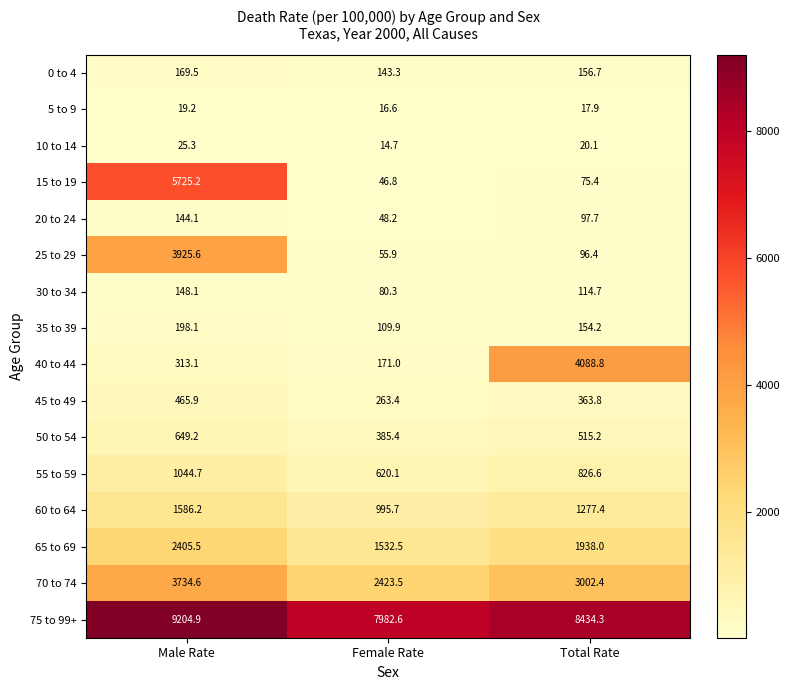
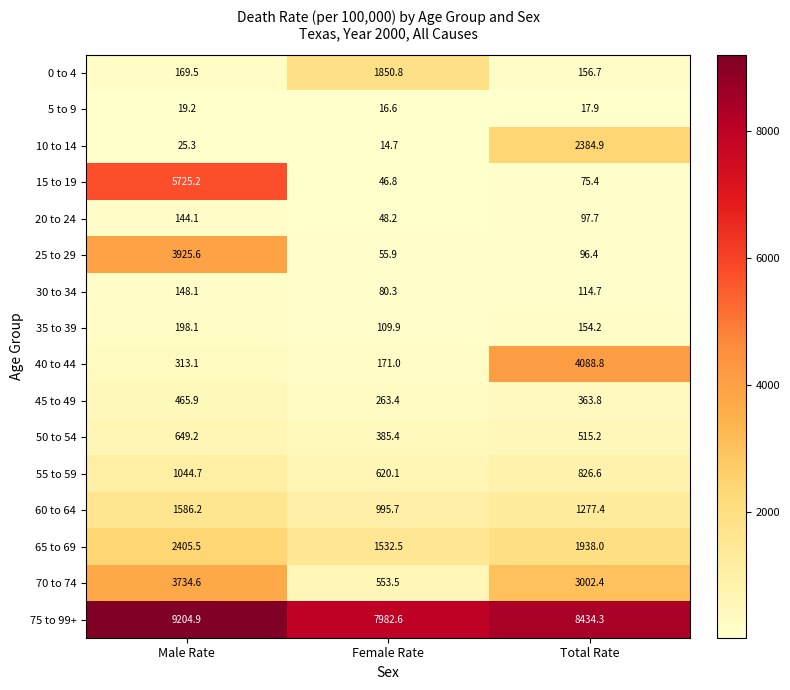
0 to 4, Female Rate: 143.3 -> 1850.8
10 to 14, Total Rate: 20.1 -> 2384.9
70 to 74, Female Rate: 2423.5 -> 553.5
